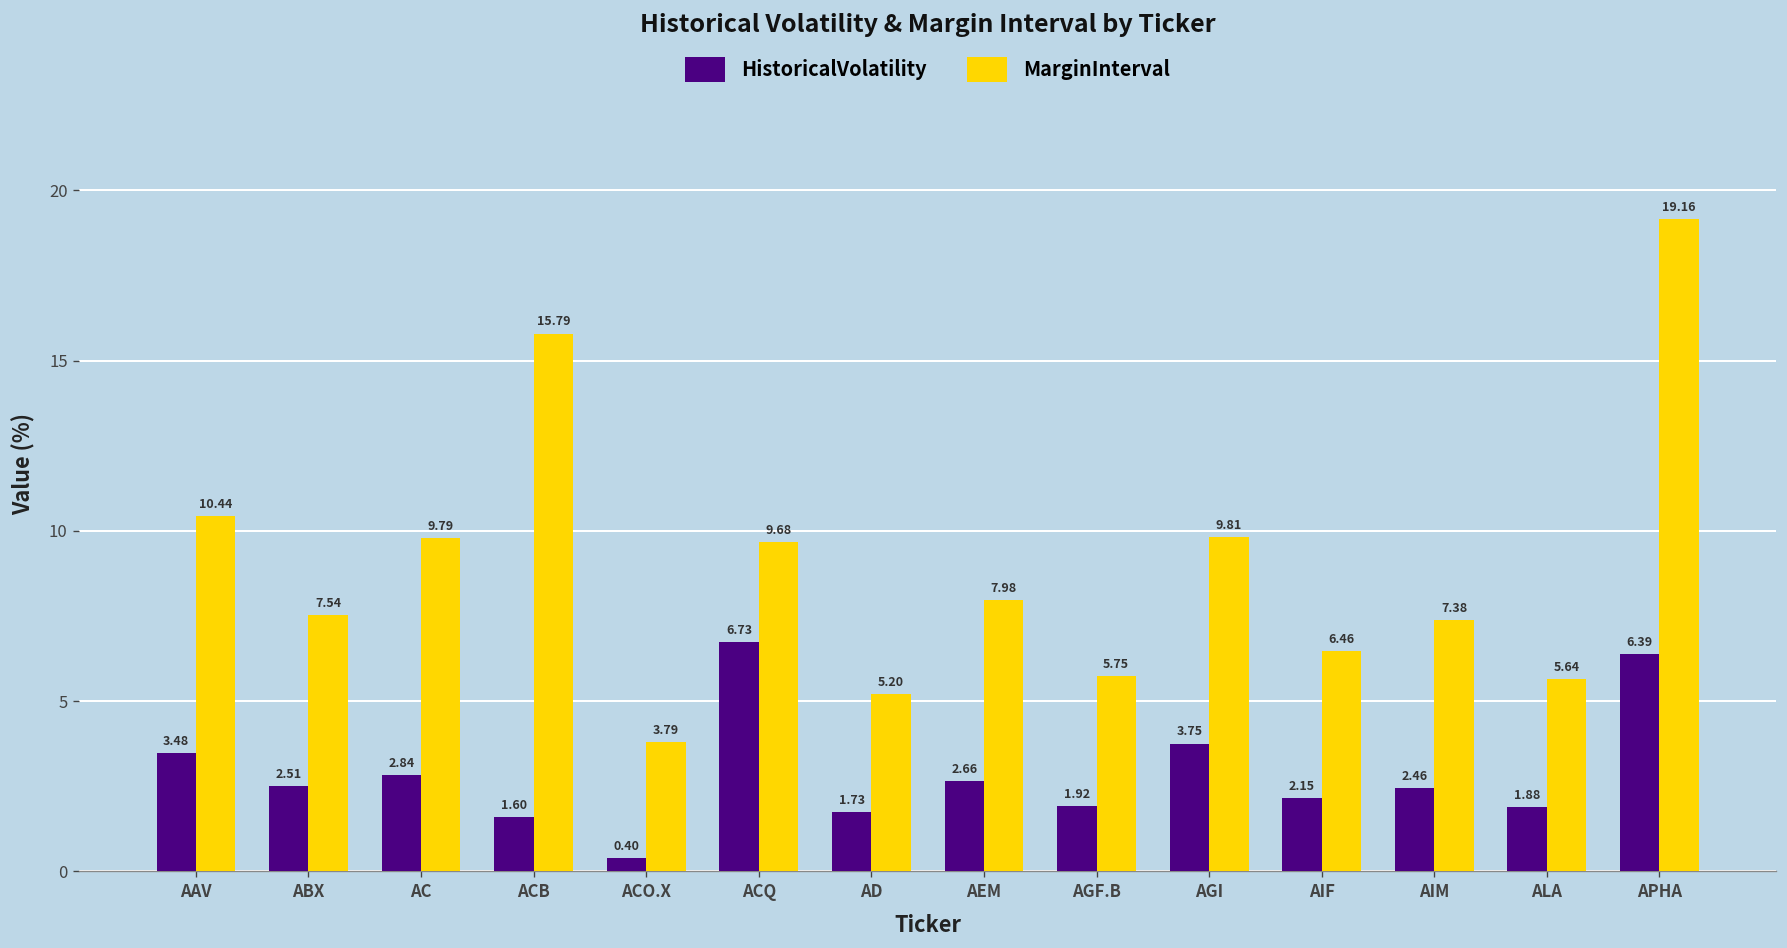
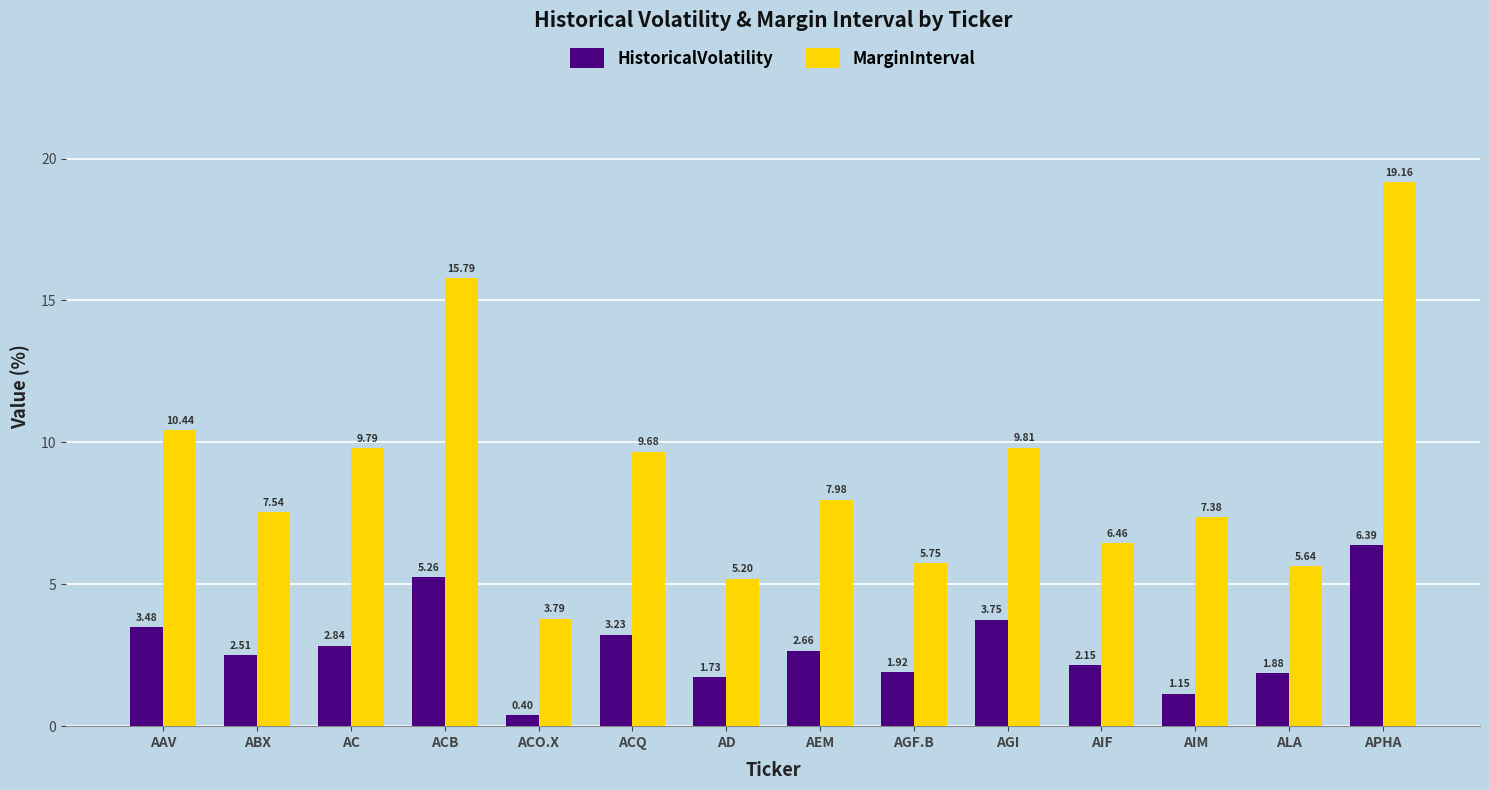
HistoricalVolatility, ACB: 1.60 -> 5.26
HistoricalVolatility, ACQ: 6.73 -> 3.23
HistoricalVolatility, AIM: 2.46 -> 1.15
